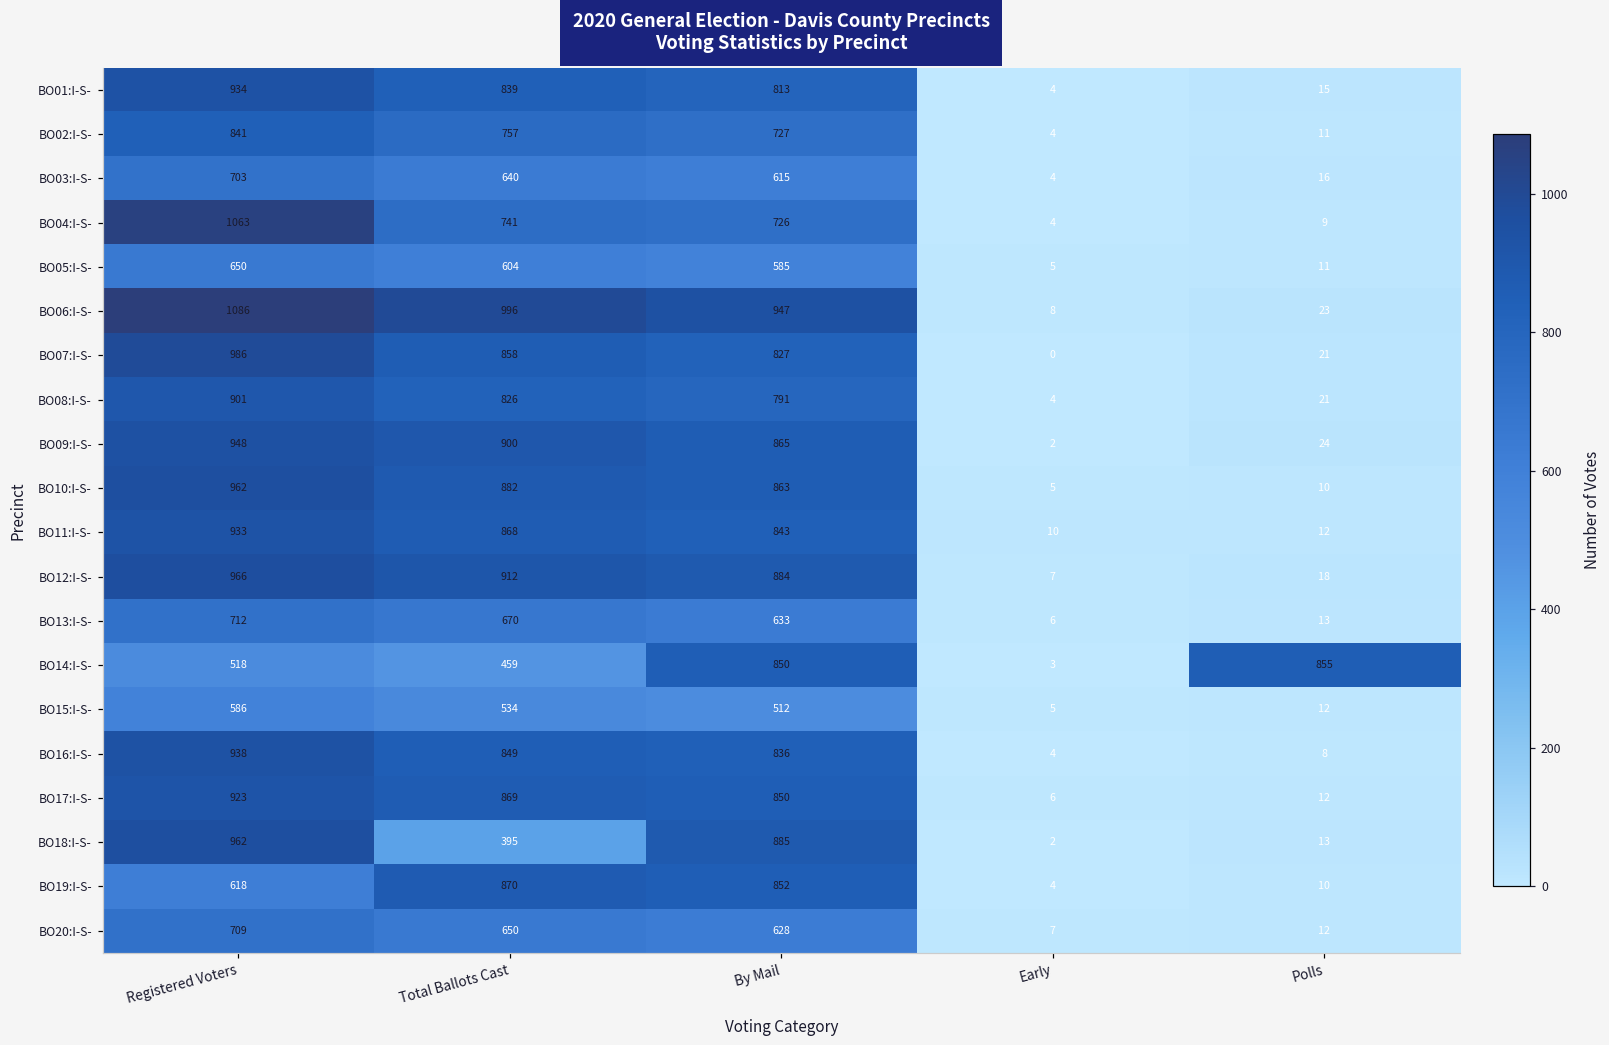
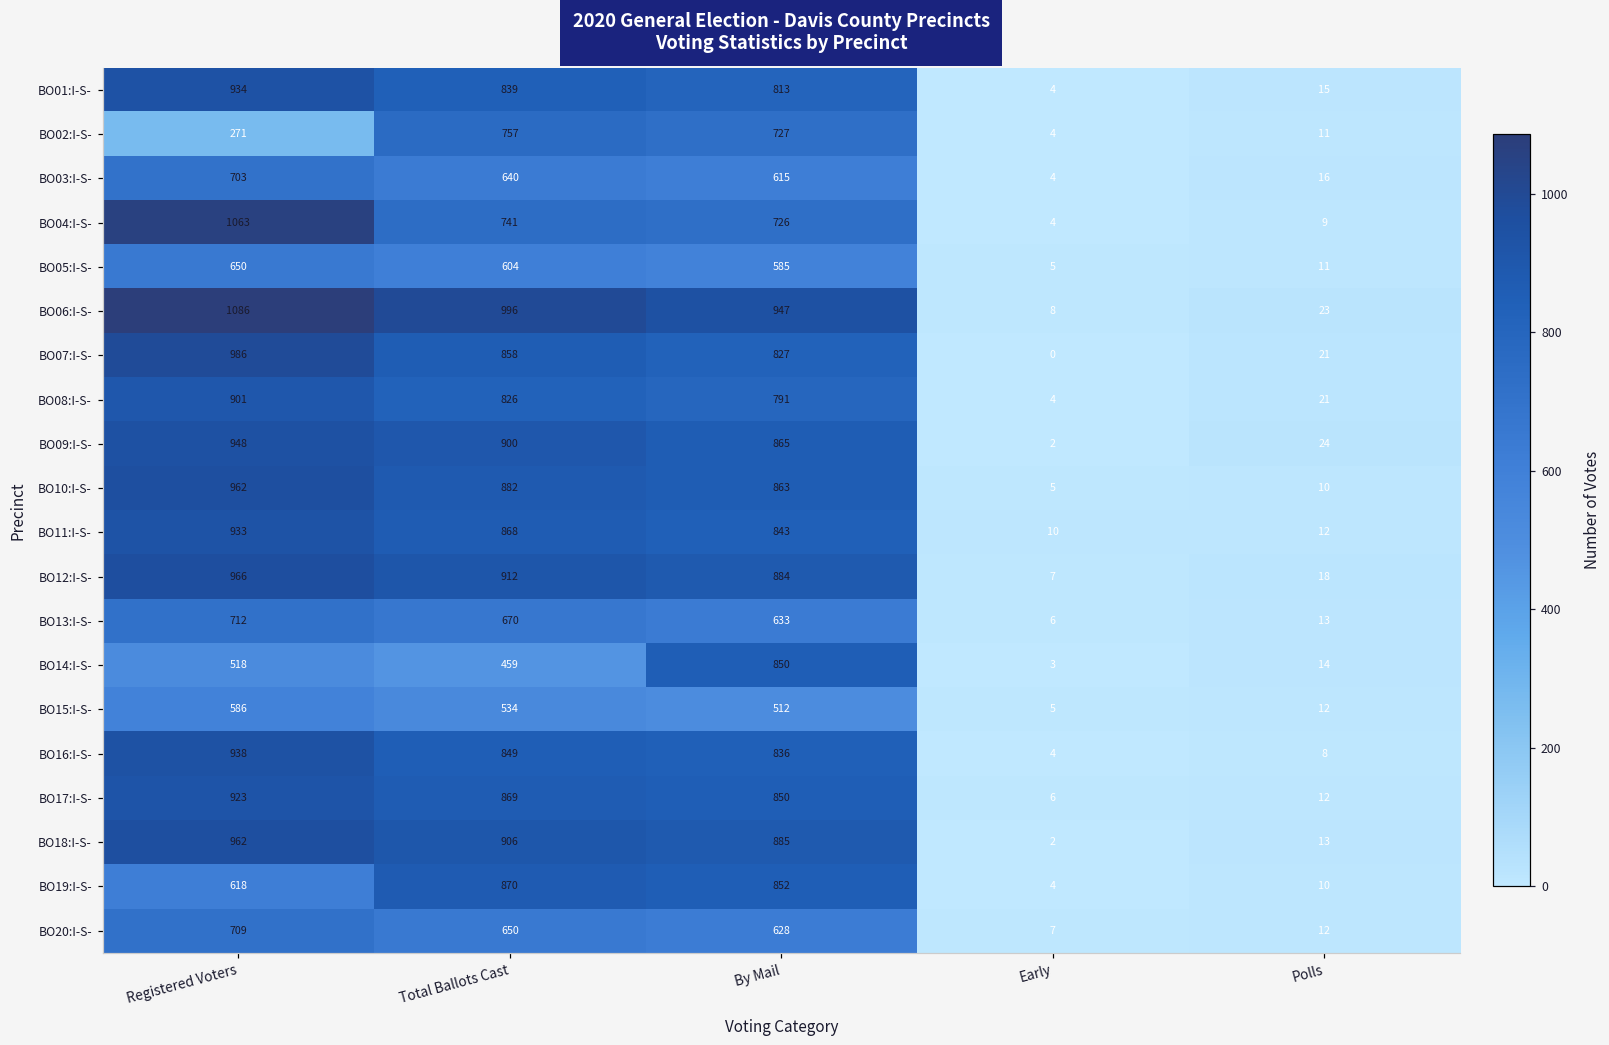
BO02:I-S-, Registered Voters: 841 -> 271
BO14:I-S-, Polls: 855 -> 14
BO18:I-S-, Total Ballots Cast: 395 -> 906
